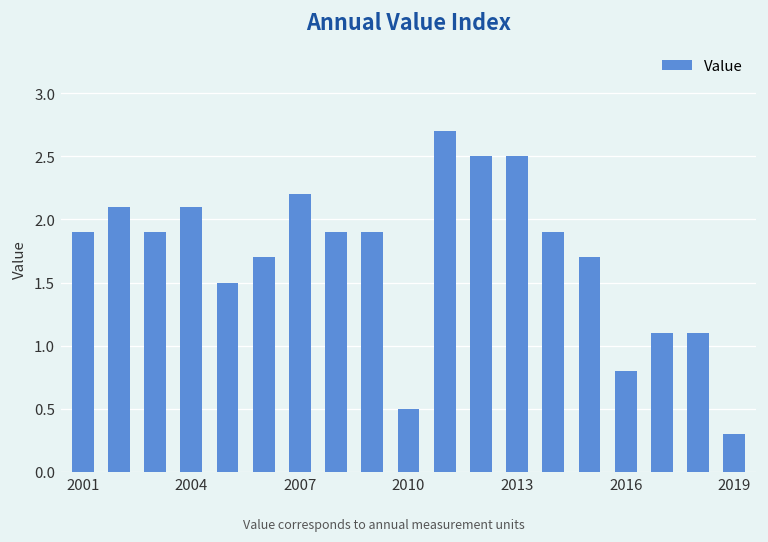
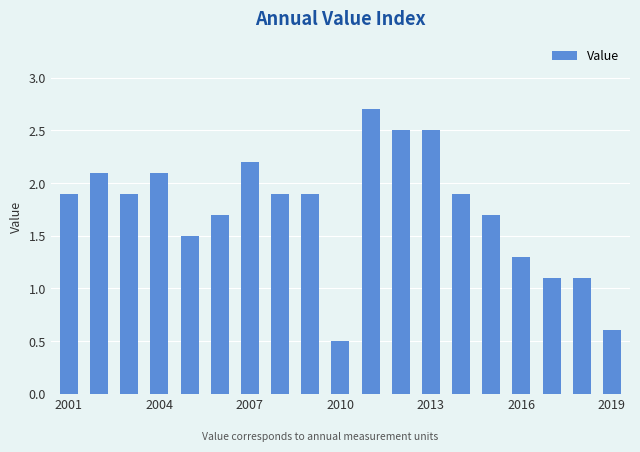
2016: 0.8 -> 1.3
2019: 0.3 -> 0.6
